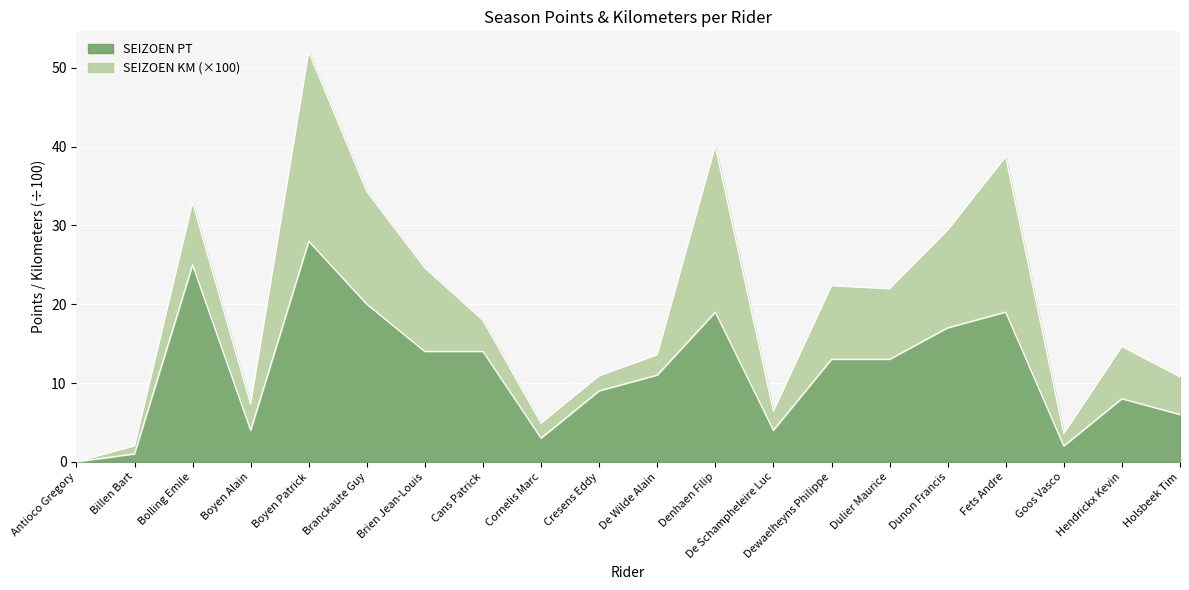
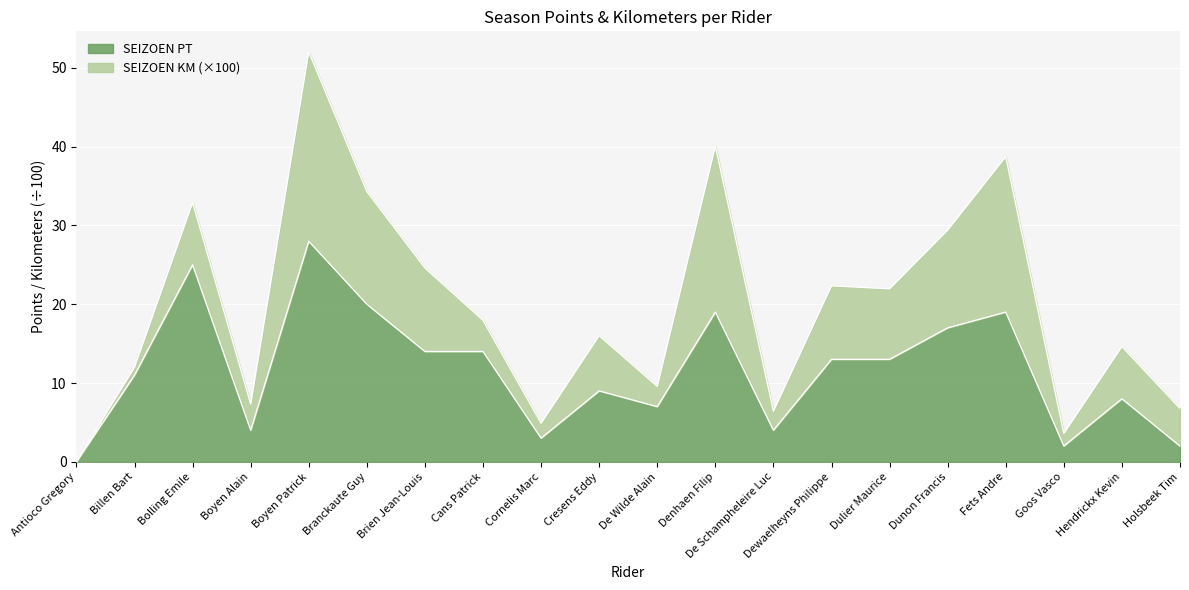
SEIZOEN PT, Billen Bart: 1 -> 11
SEIZOEN KM (×100), Cresens Eddy: 2 -> 7
SEIZOEN PT, De Wilde Alain: 11 -> 7
SEIZOEN PT, Holsbeek Tim: 6 -> 2
